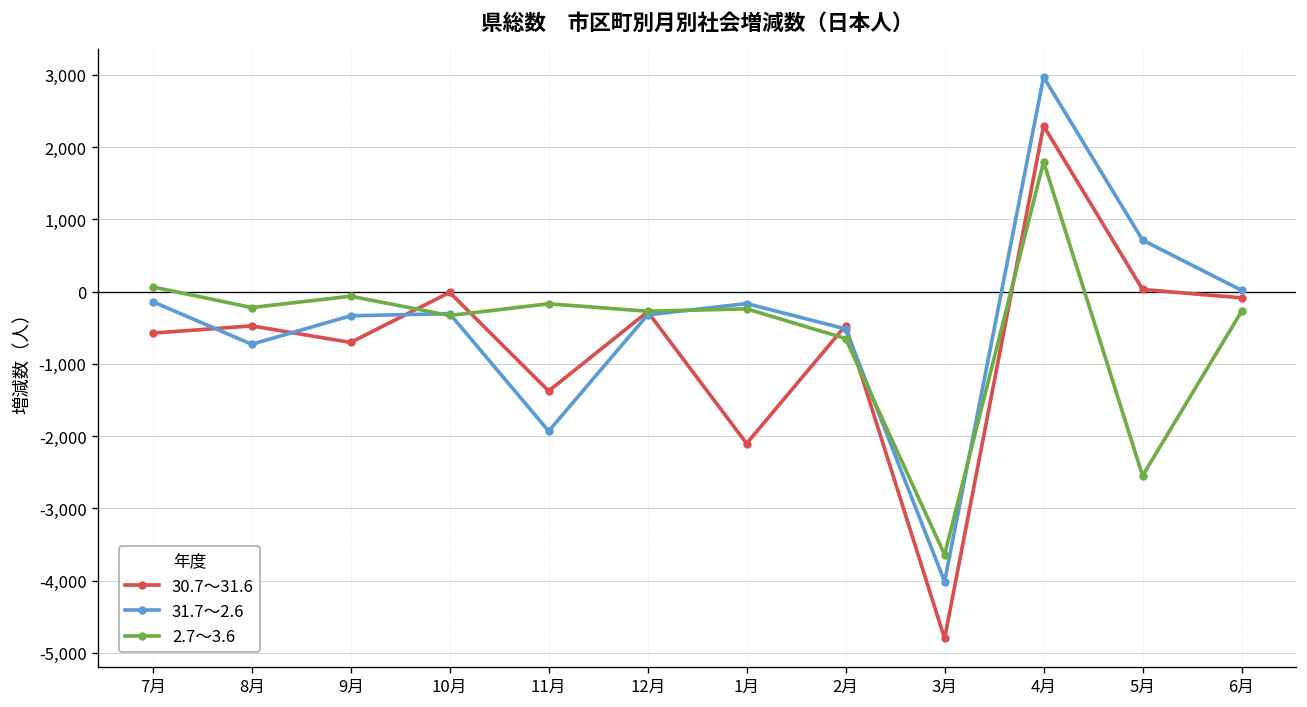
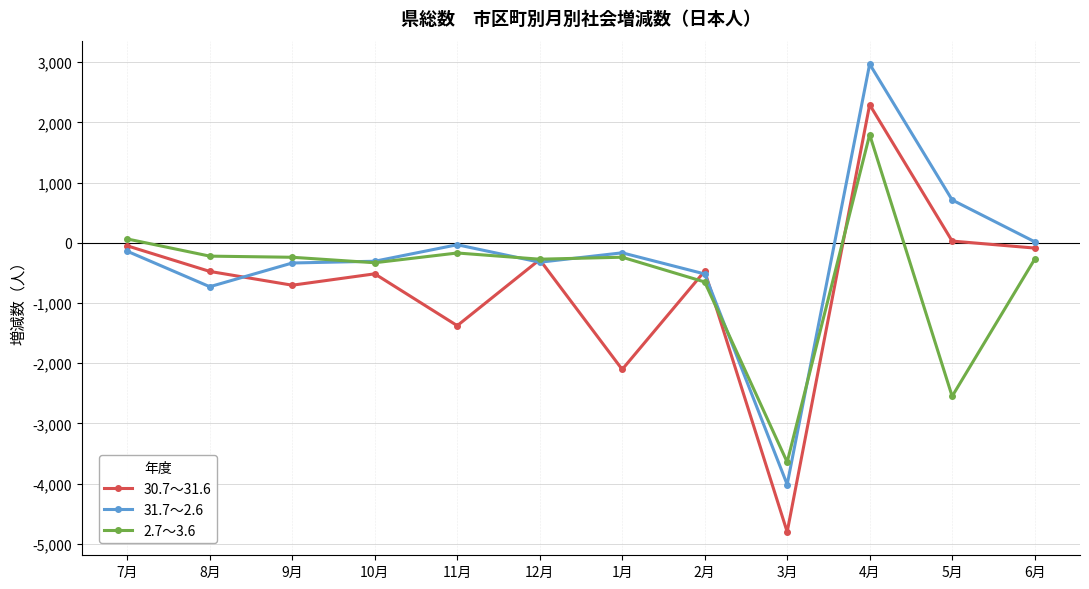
30.7～31.6, 7月: -600 -> -100
2.7～3.6, 9月: -100 -> -200
30.7～31.6, 10月: 0 -> -500
31.7～2.6, 11月: -1,900 -> 0
